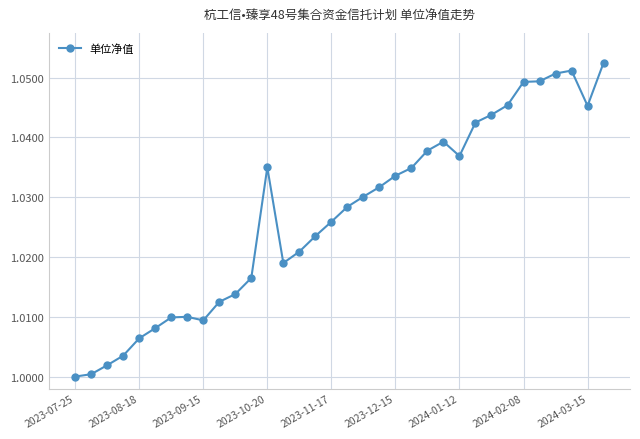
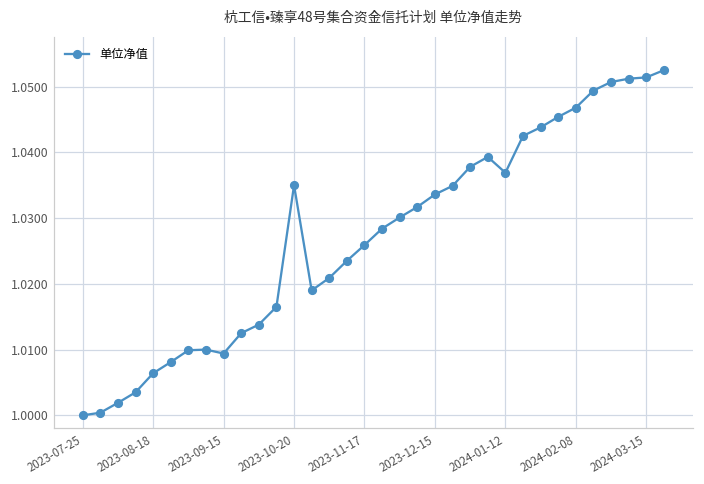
2024-02-08: 1.049 -> 1.047
2024-03-15: 1.045 -> 1.051
